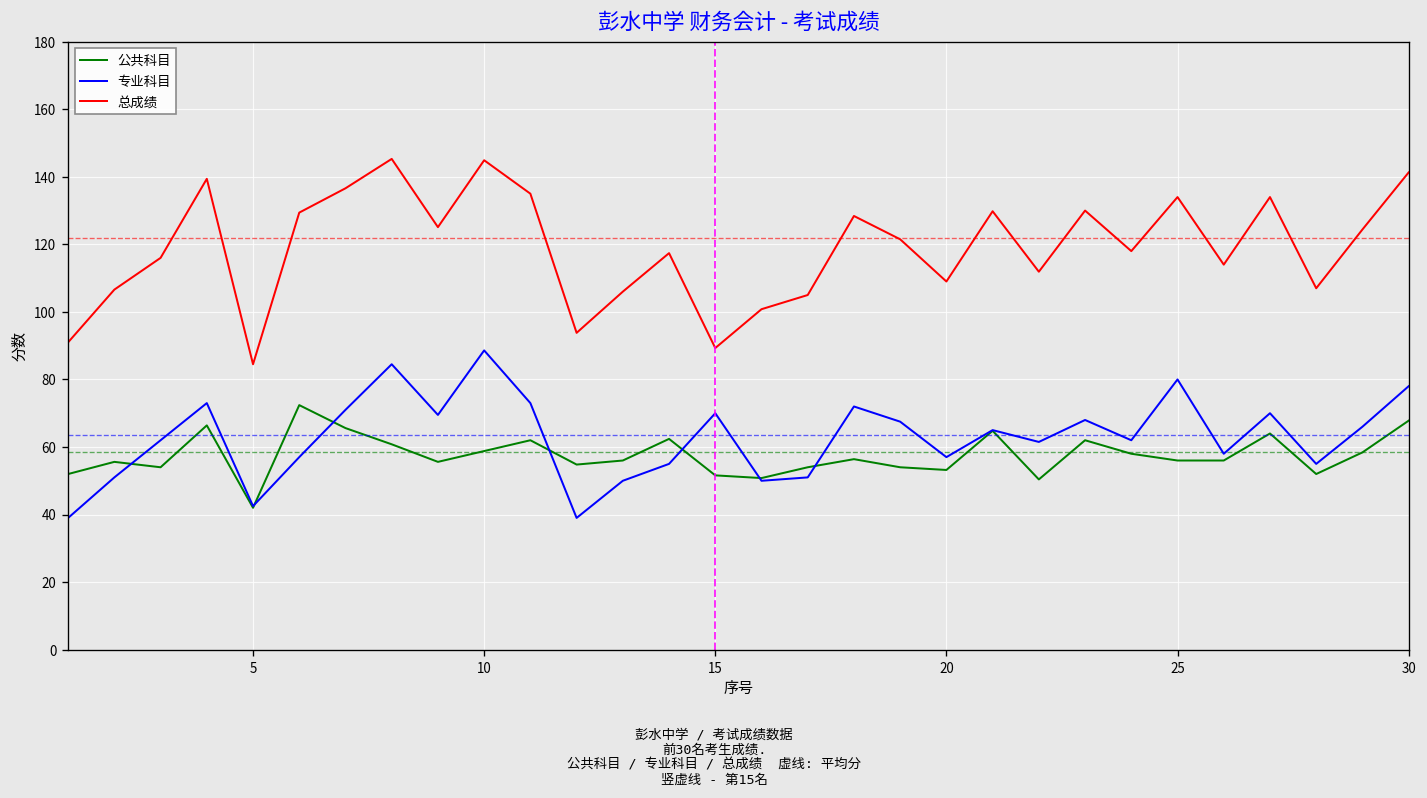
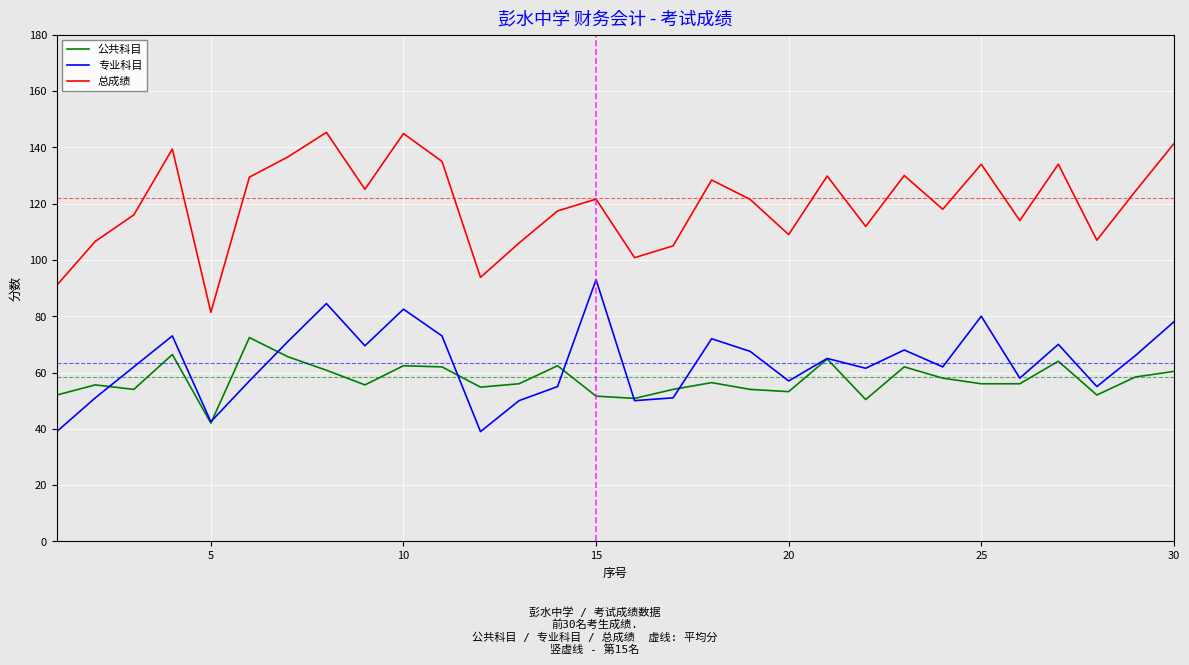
总成绩, 5: 85 -> 81
公共科目, 10: 59 -> 62
专业科目, 10: 89 -> 83
专业科目, 15: 70 -> 93
总成绩, 15: 89 -> 122
公共科目, 30: 68 -> 60
